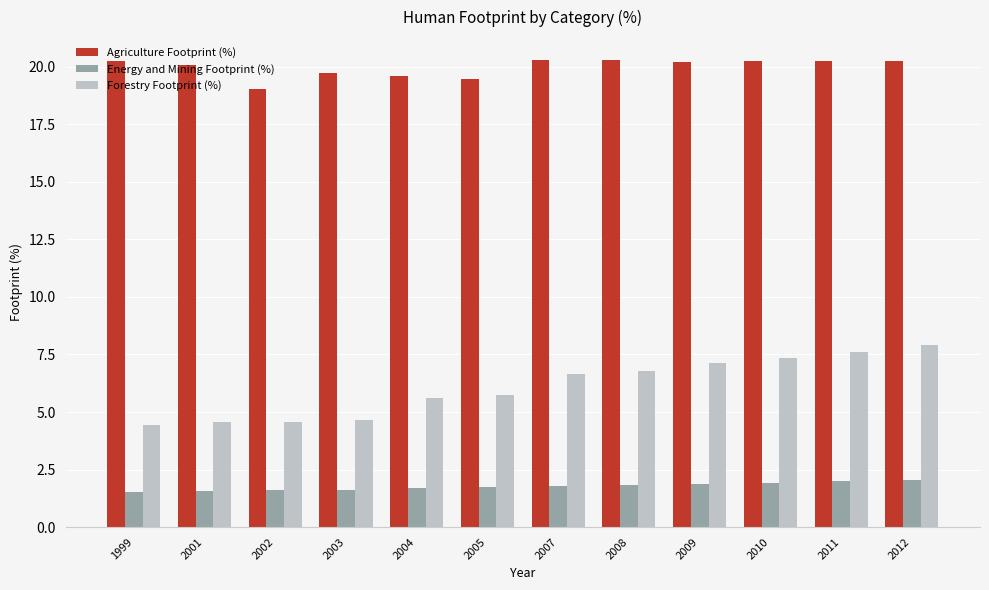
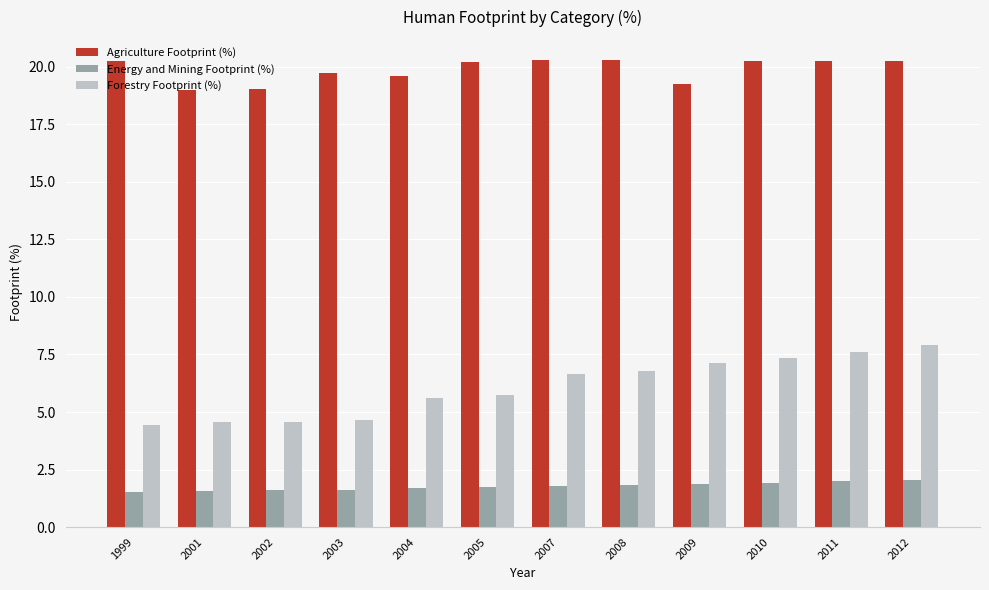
Agriculture Footprint (%), 2001: 20.1 -> 19.0
Agriculture Footprint (%), 2005: 19.5 -> 20.2
Agriculture Footprint (%), 2009: 20.2 -> 19.2
